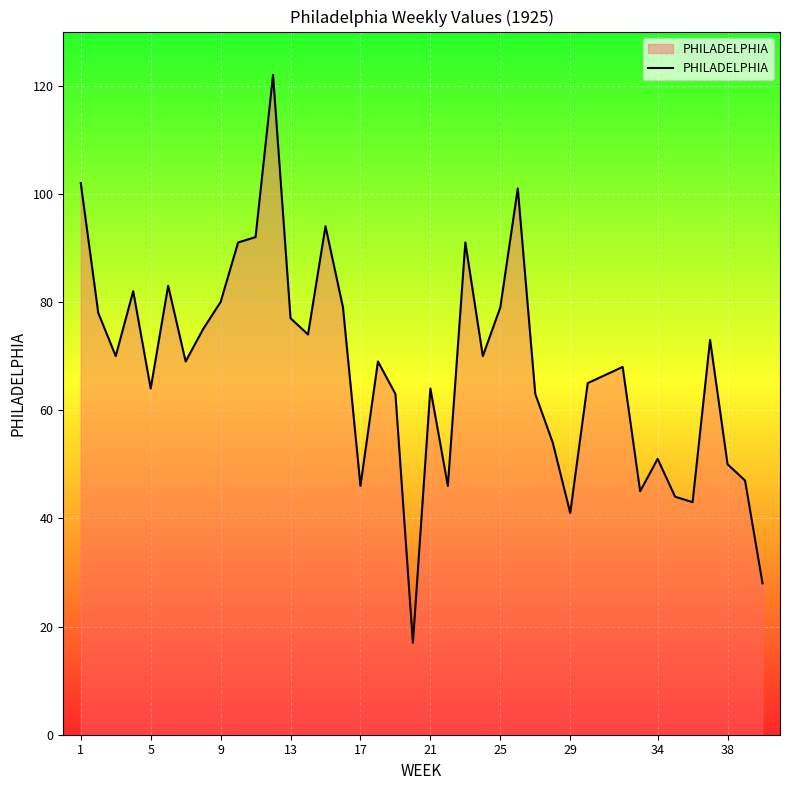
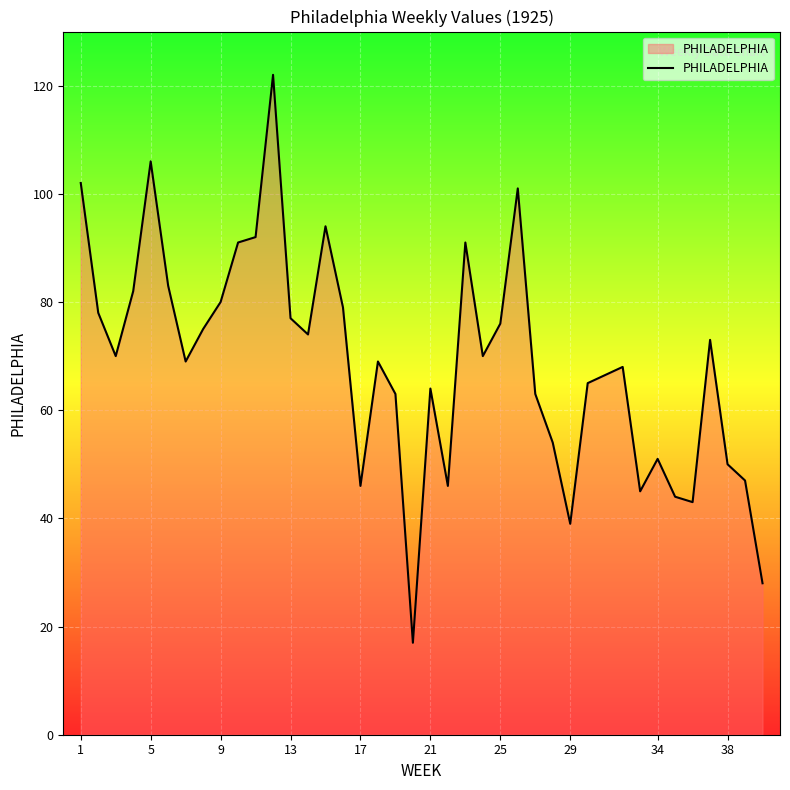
5: 64 -> 106
25: 79 -> 76
29: 41 -> 39
